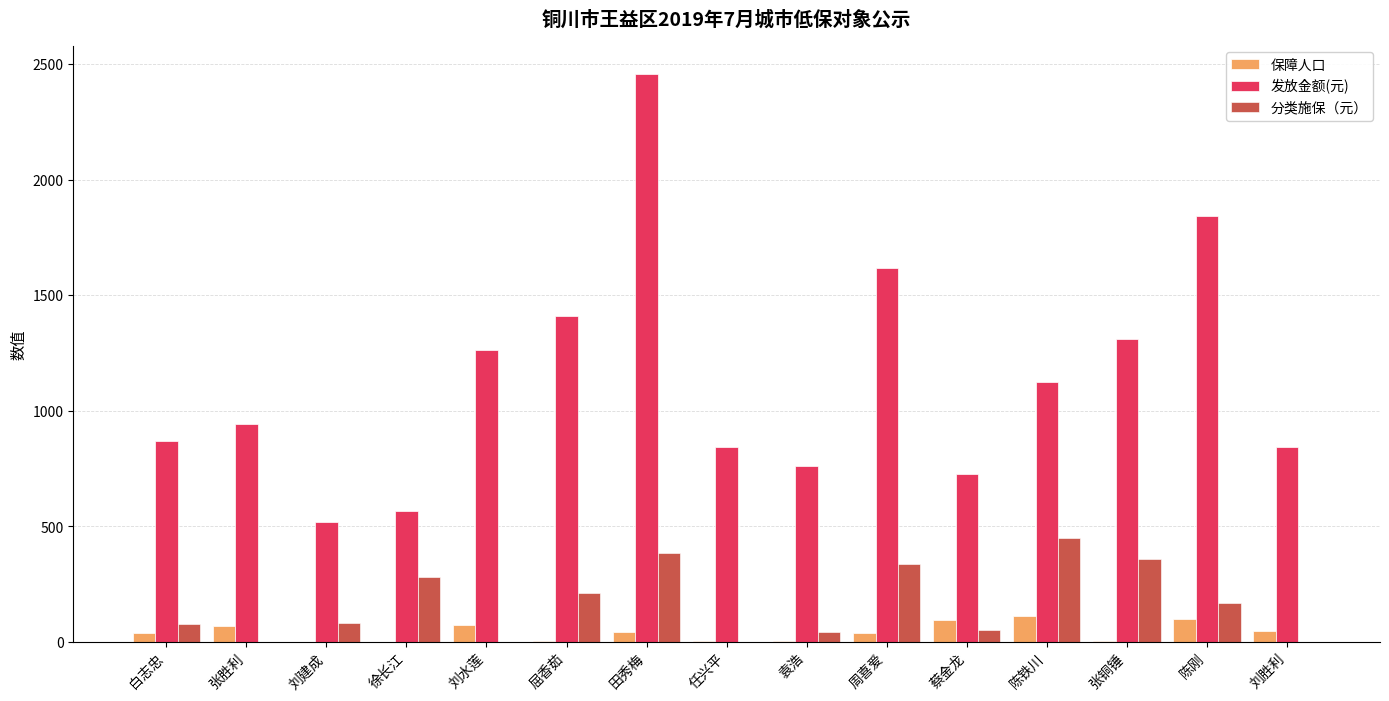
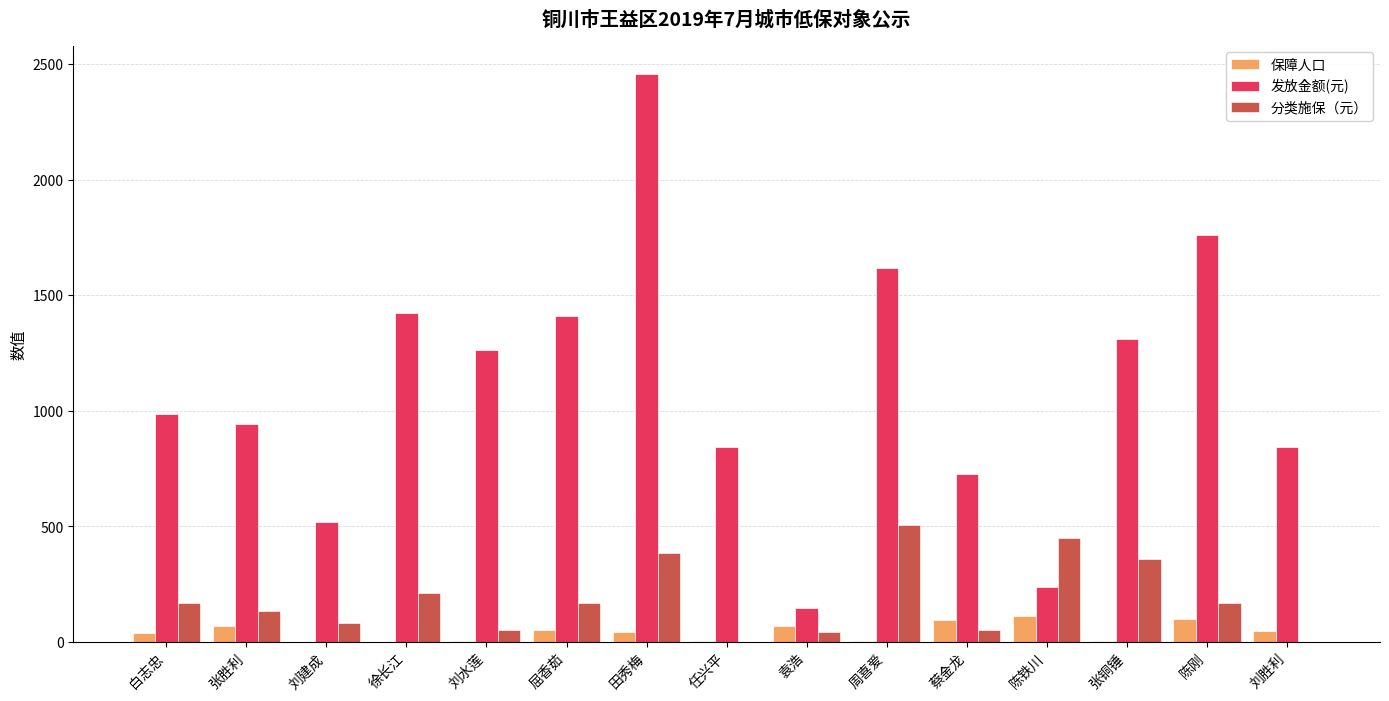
发放金额(元), 白志忠: 870 -> 990
分类施保（元）, 白志忠: 80 -> 170
分类施保（元）, 张胜利: 0 -> 130
发放金额(元), 徐长江: 570 -> 1430
分类施保（元）, 徐长江: 280 -> 210
保障人口, 刘水莲: 70 -> 0
分类施保（元）, 刘水莲: 0 -> 50
保障人口, 屈香茹: 0 -> 50
分类施保（元）, 屈香茹: 210 -> 170
保障人口, 袁浩: 0 -> 70
发放金额(元), 袁浩: 760 -> 150
保障人口, 周喜爱: 40 -> 0
分类施保（元）, 周喜爱: 340 -> 510
发放金额(元), 陈铁川: 1130 -> 240
发放金额(元), 陈刚: 1840 -> 1760
